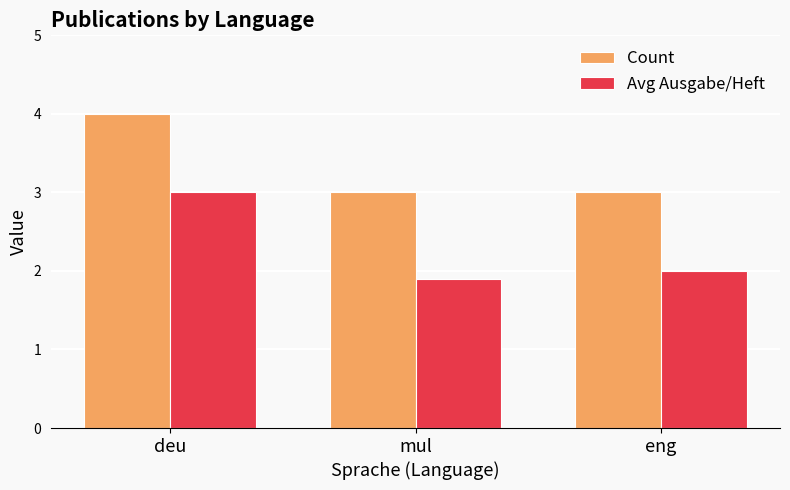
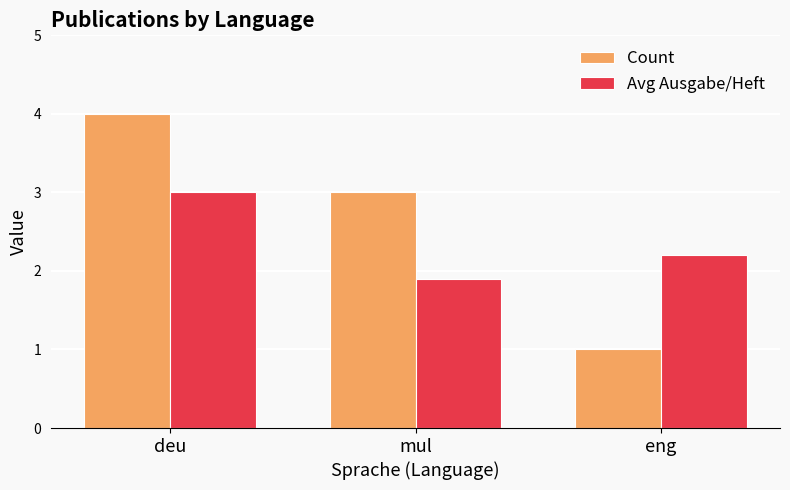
Count, eng: 3 -> 1
Avg Ausgabe/Heft, eng: 2.0 -> 2.2
